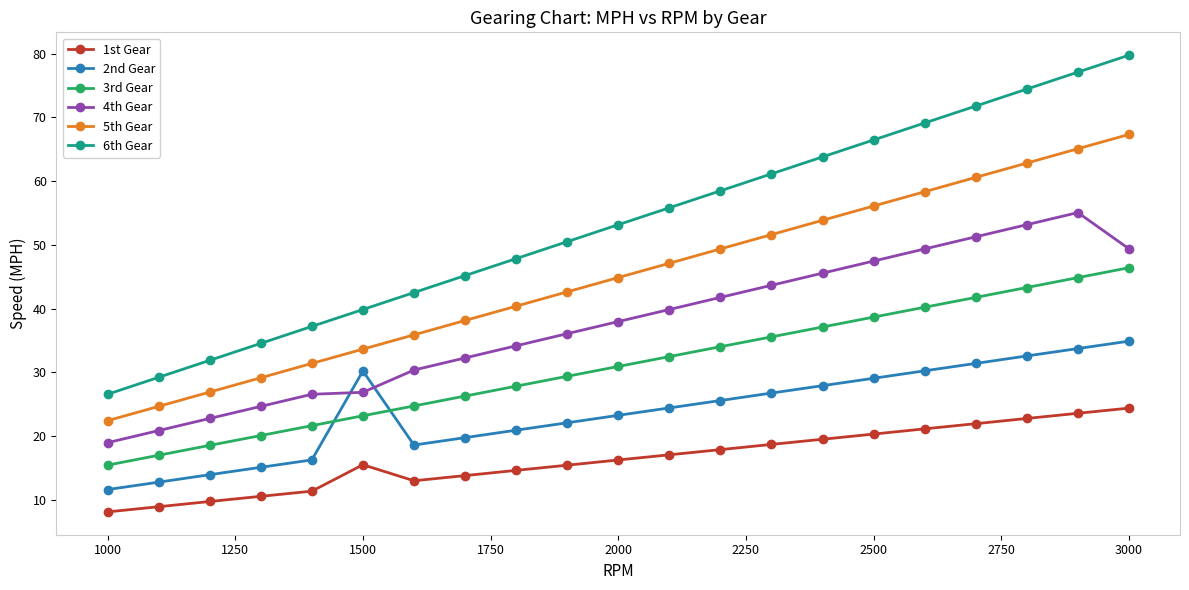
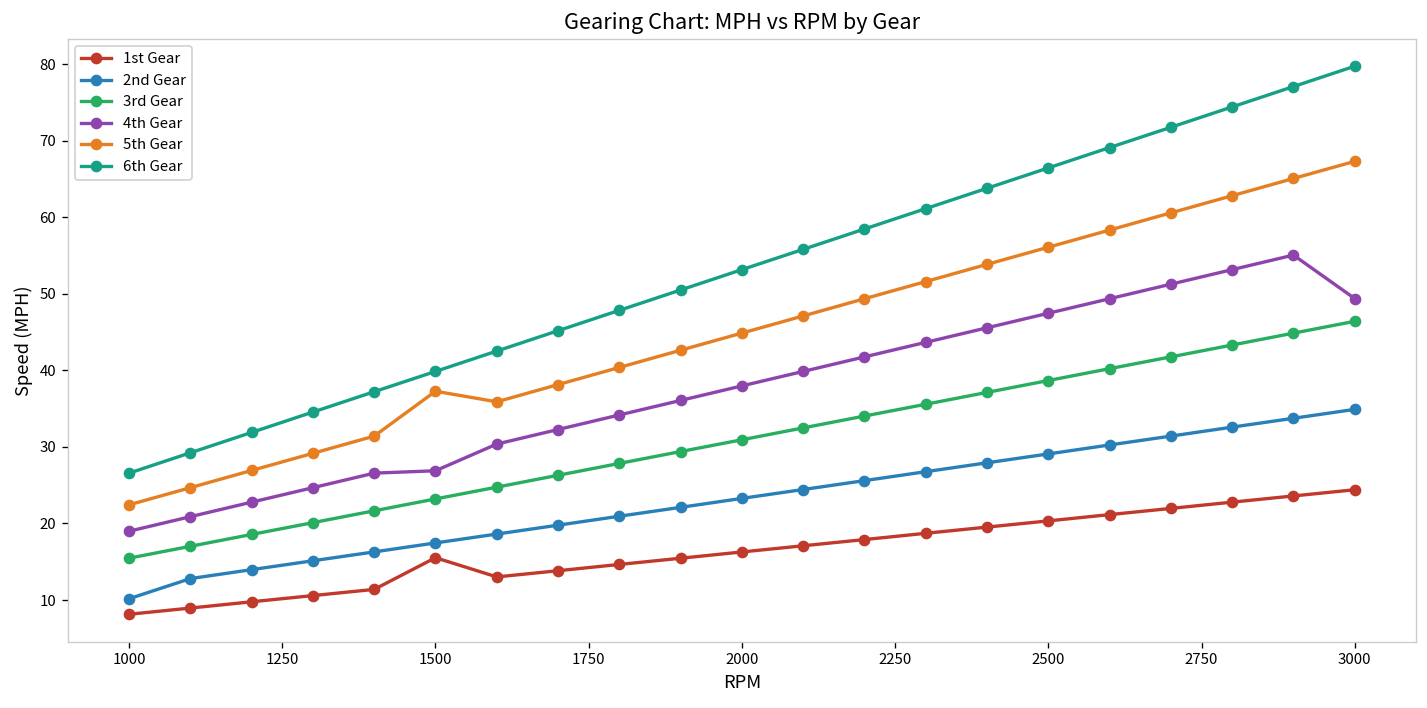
2nd Gear, 1000: 12 -> 10
2nd Gear, 1500: 30 -> 17
5th Gear, 1500: 34 -> 37
